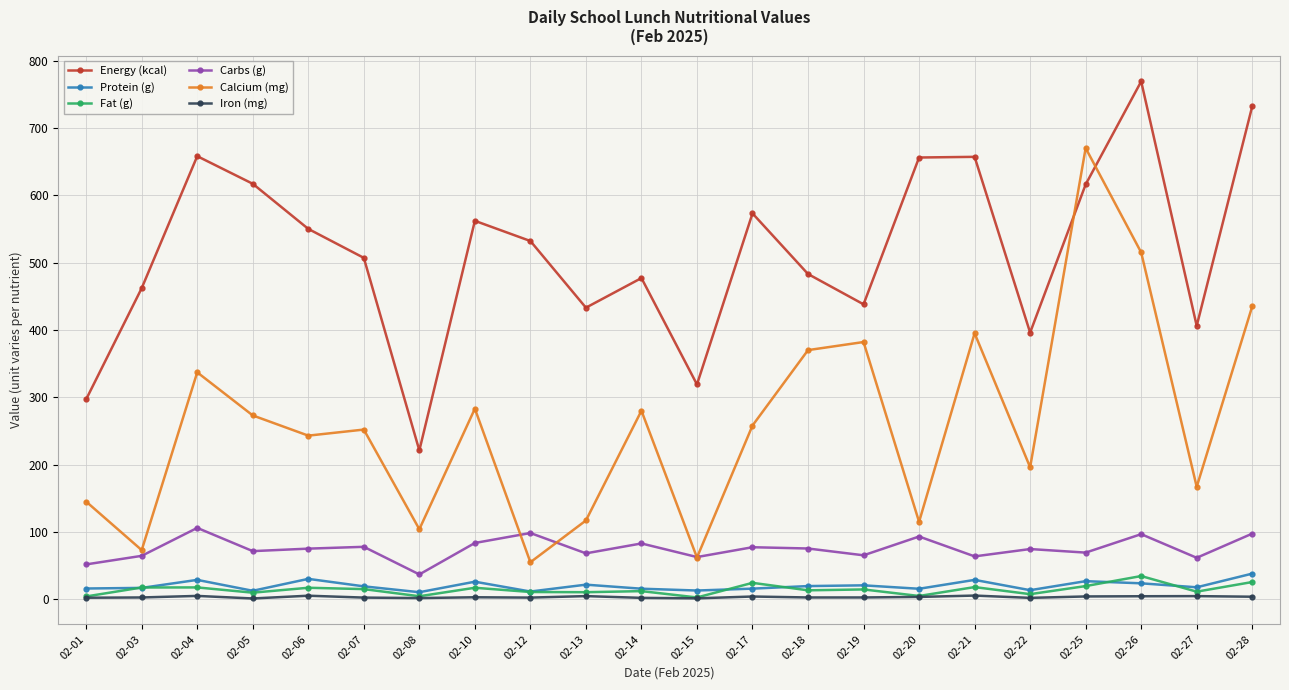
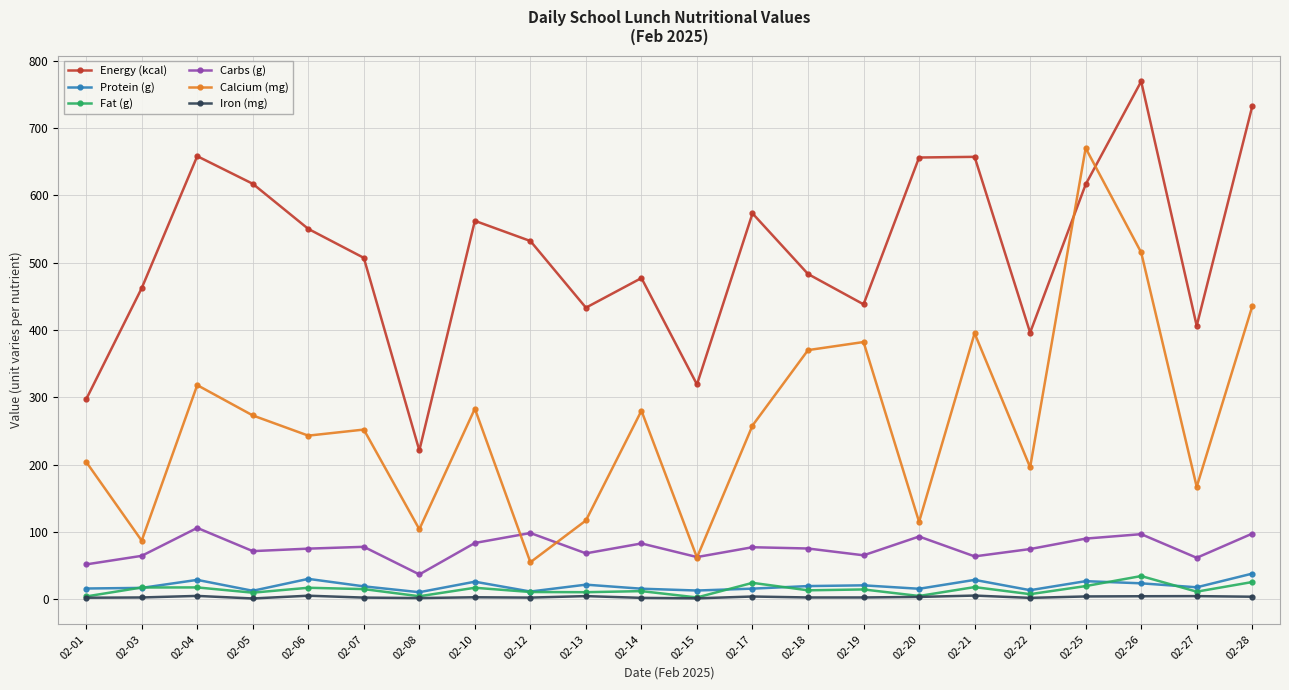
Calcium (mg), 02-01: 150 -> 200
Calcium (mg), 02-03: 70 -> 90
Calcium (mg), 02-04: 340 -> 320
Carbs (g), 02-25: 70 -> 90
